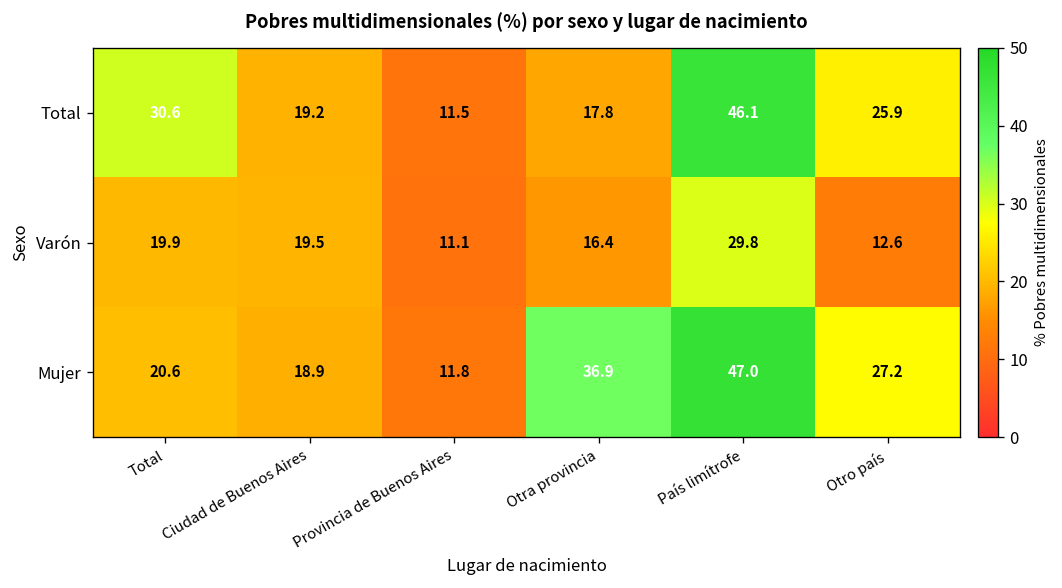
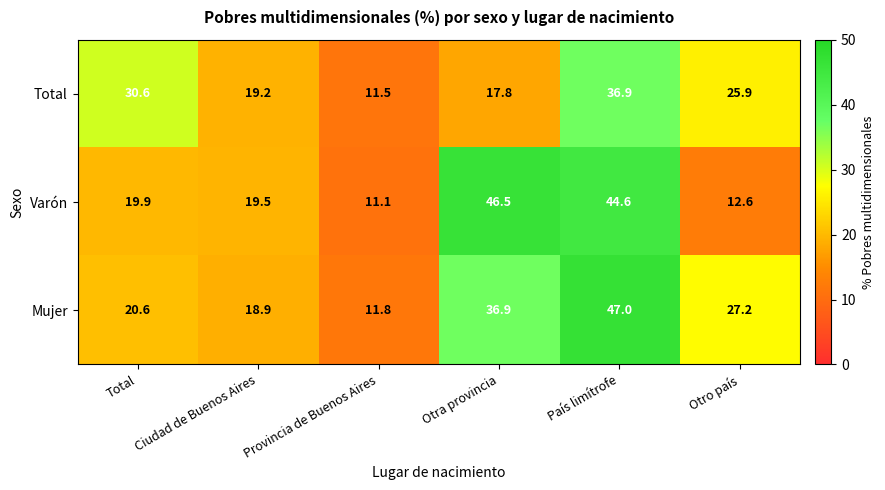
Total, País limítrofe: 46.1 -> 36.9
Varón, Otra provincia: 16.4 -> 46.5
Varón, País limítrofe: 29.8 -> 44.6
